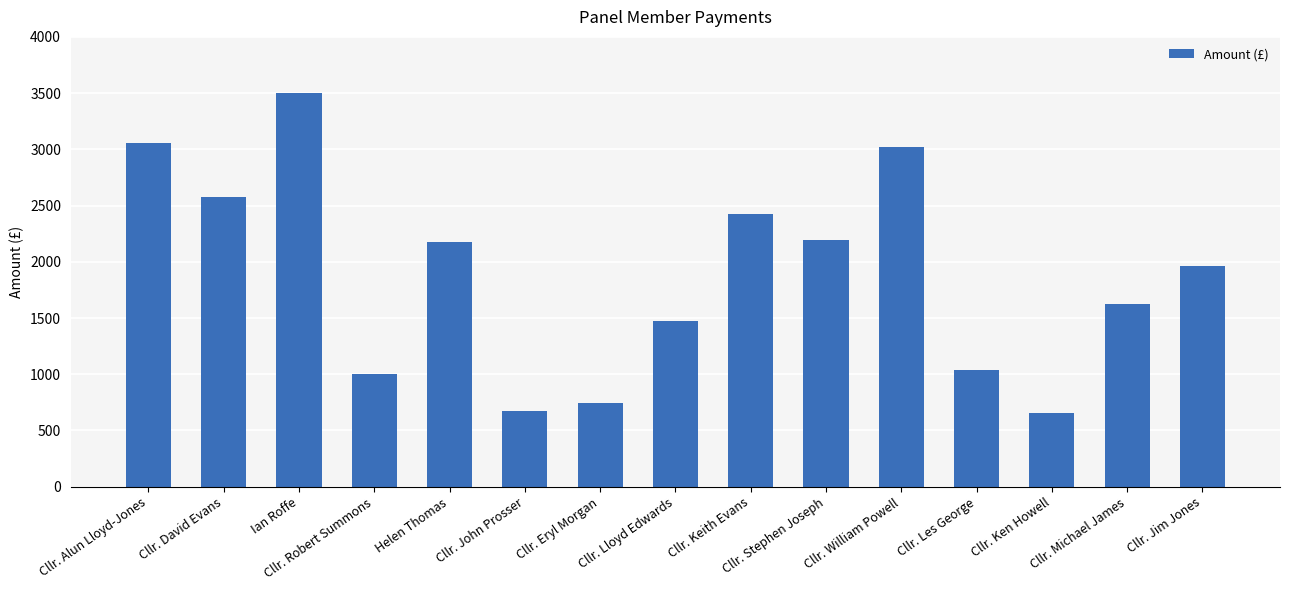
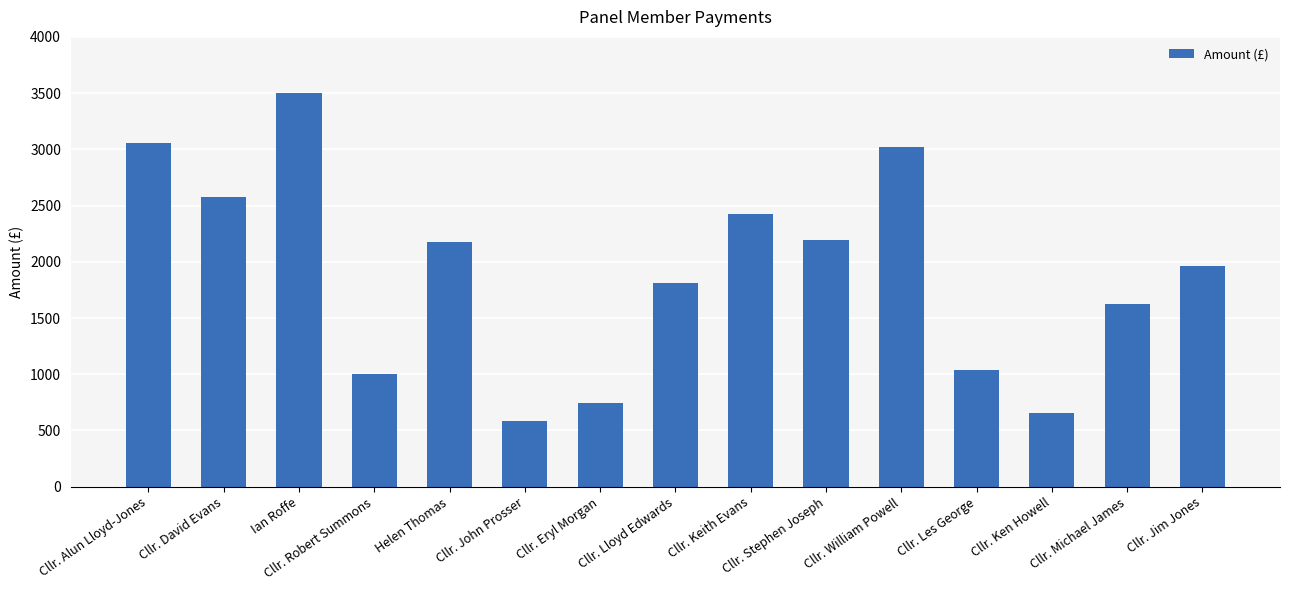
Cllr. John Prosser: 680 -> 590
Cllr. Lloyd Edwards: 1480 -> 1810
